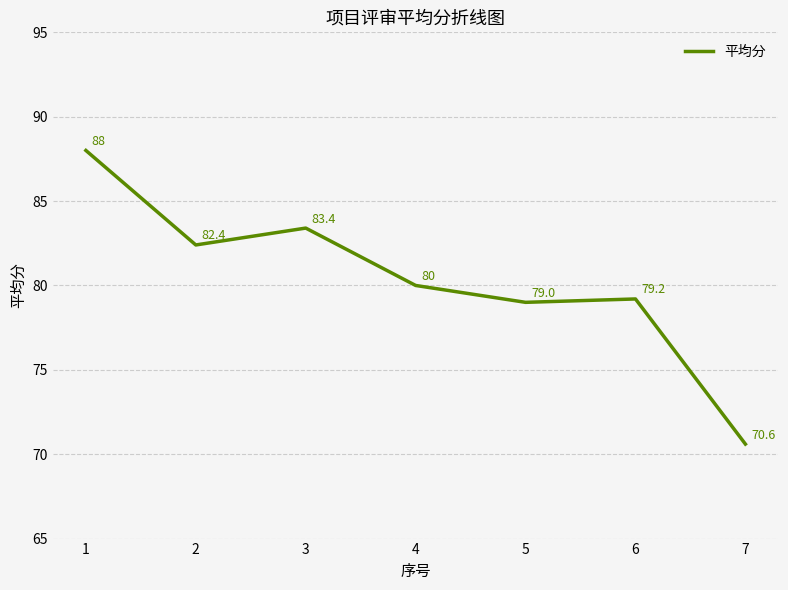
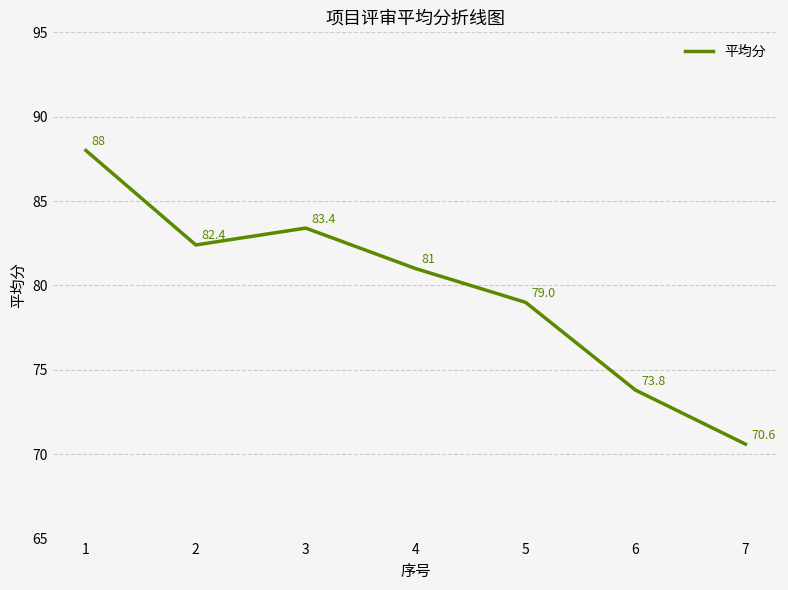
4: 80 -> 81
6: 79.2 -> 73.8
